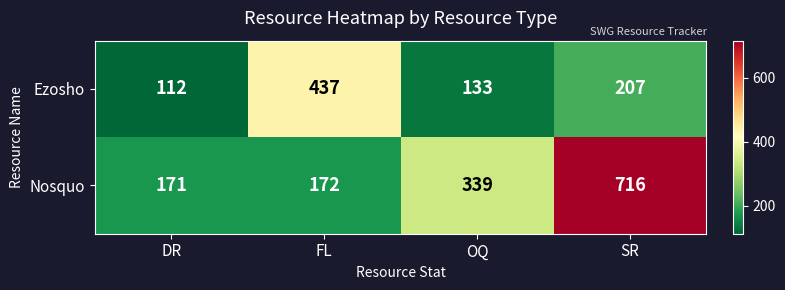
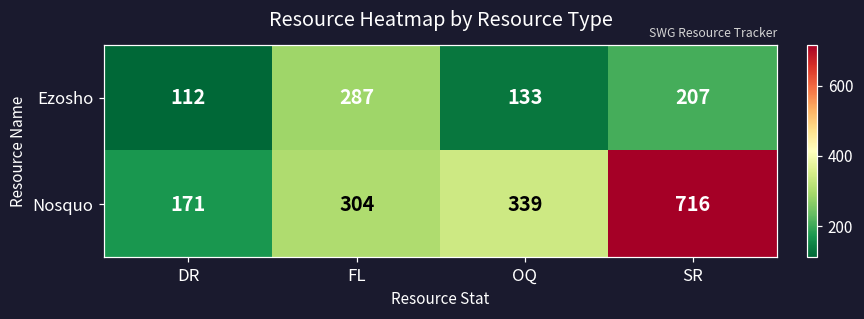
Ezosho, FL: 437 -> 287
Nosquo, FL: 172 -> 304
